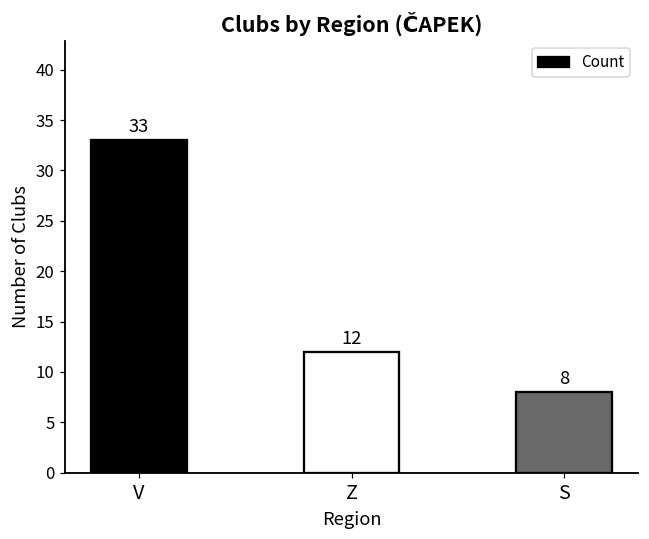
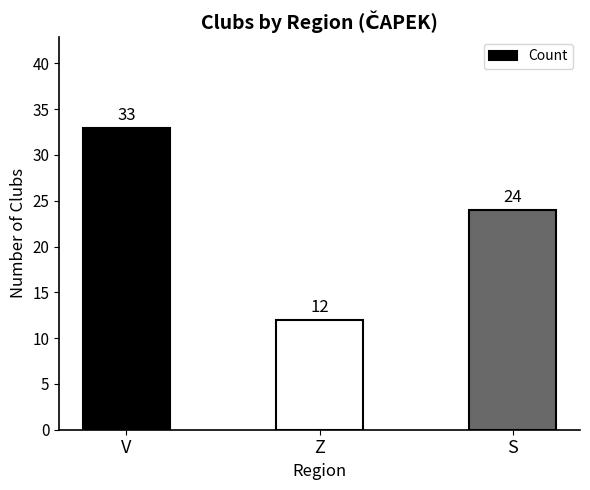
S: 8 -> 24
